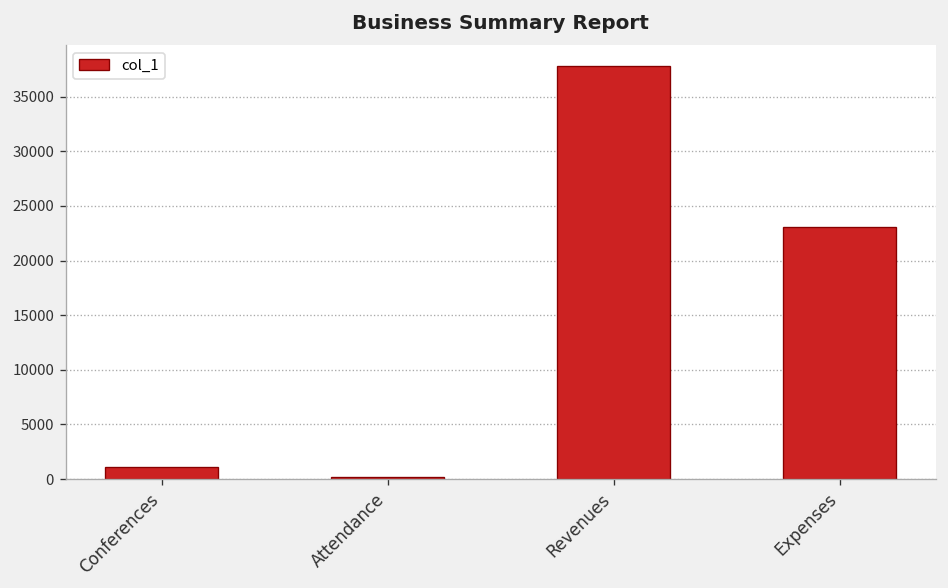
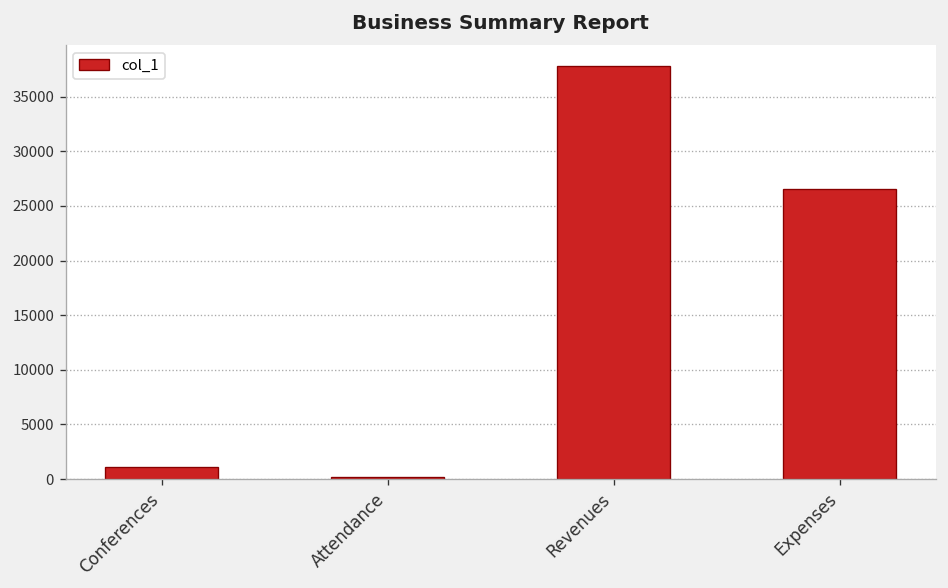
Expenses: 23000 -> 27000
